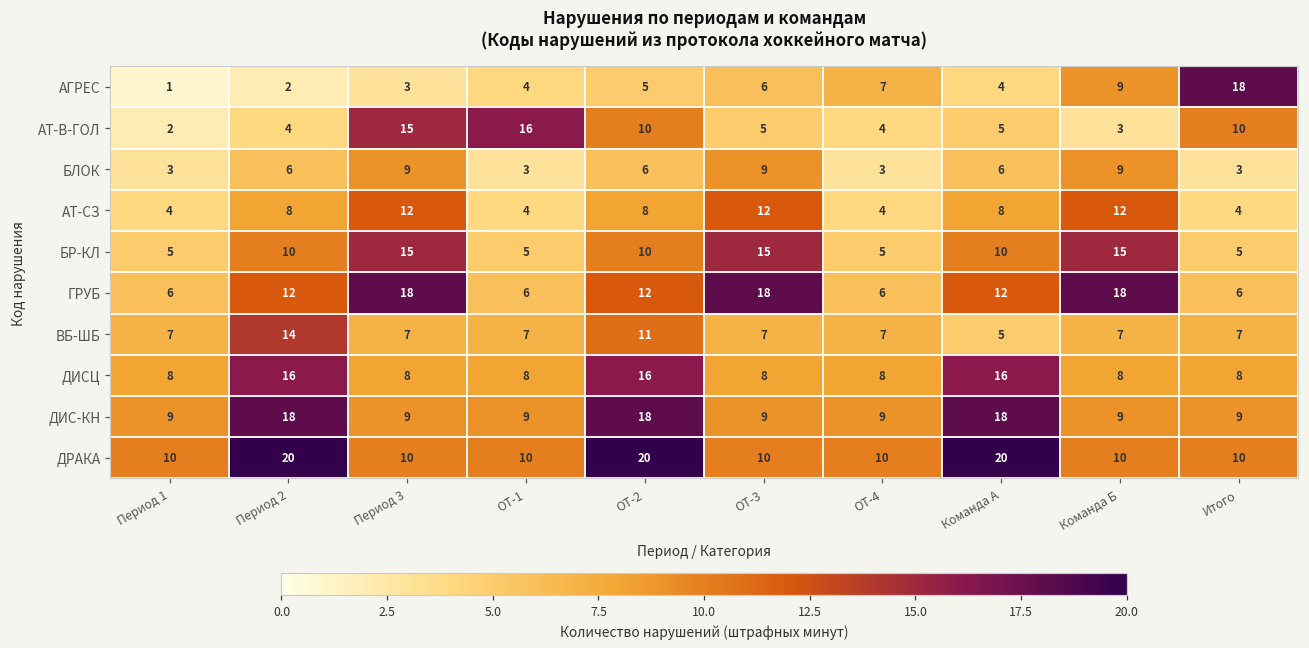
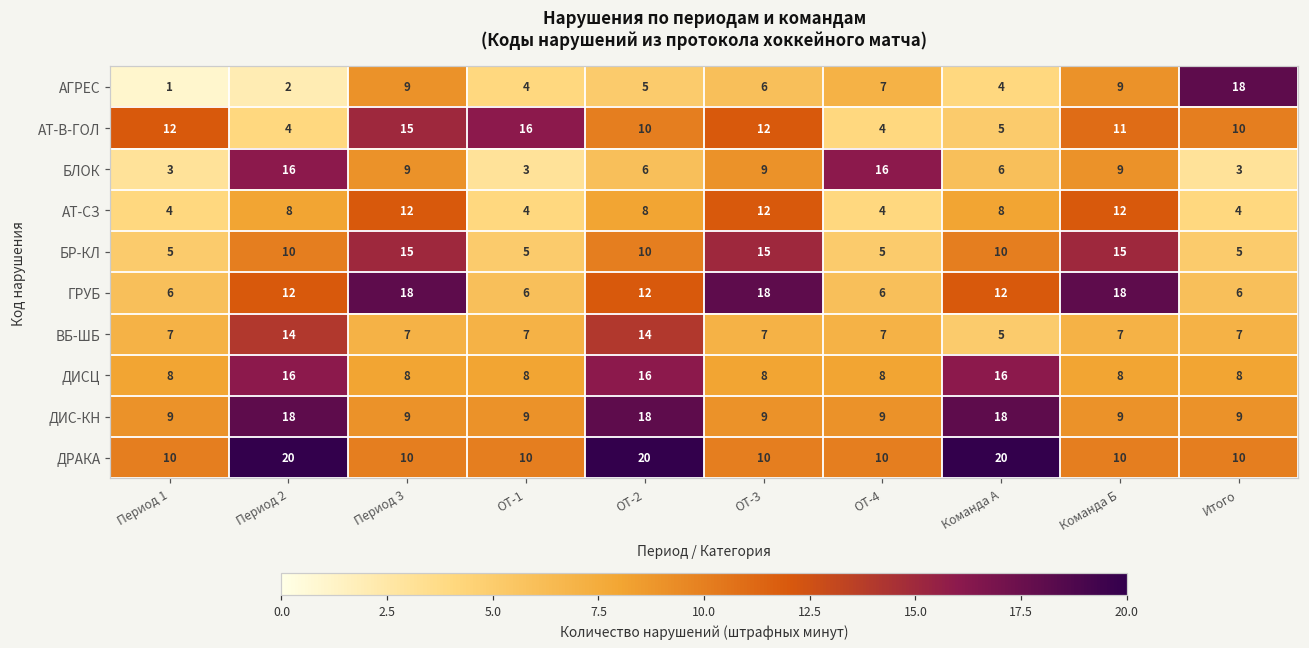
АГРЕС, Период 3: 3 -> 9
АТ-В-ГОЛ, Период 1: 2 -> 12
АТ-В-ГОЛ, ОТ-3: 5 -> 12
АТ-В-ГОЛ, Команда Б: 3 -> 11
БЛОК, Период 2: 6 -> 16
БЛОК, ОТ-4: 3 -> 16
ВБ-ШБ, ОТ-2: 11 -> 14
